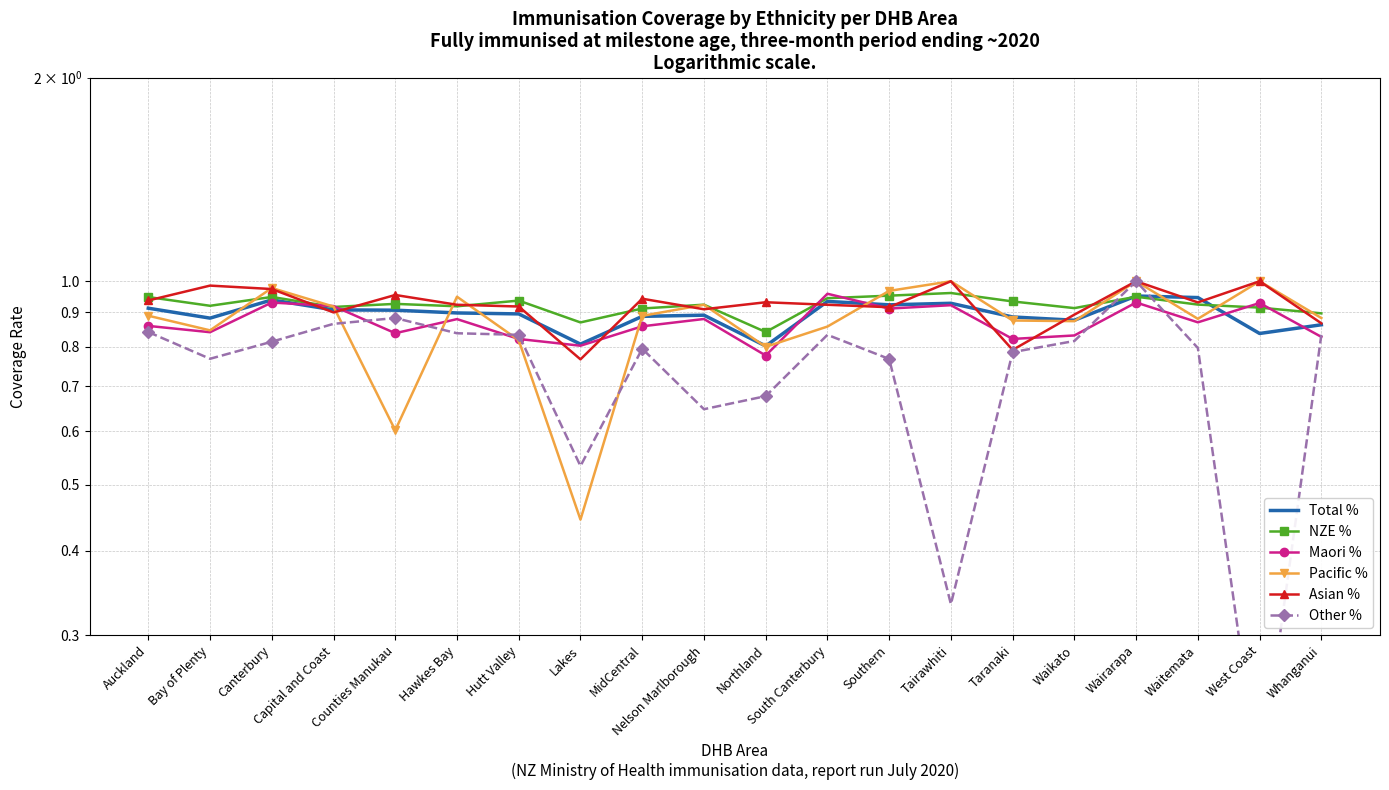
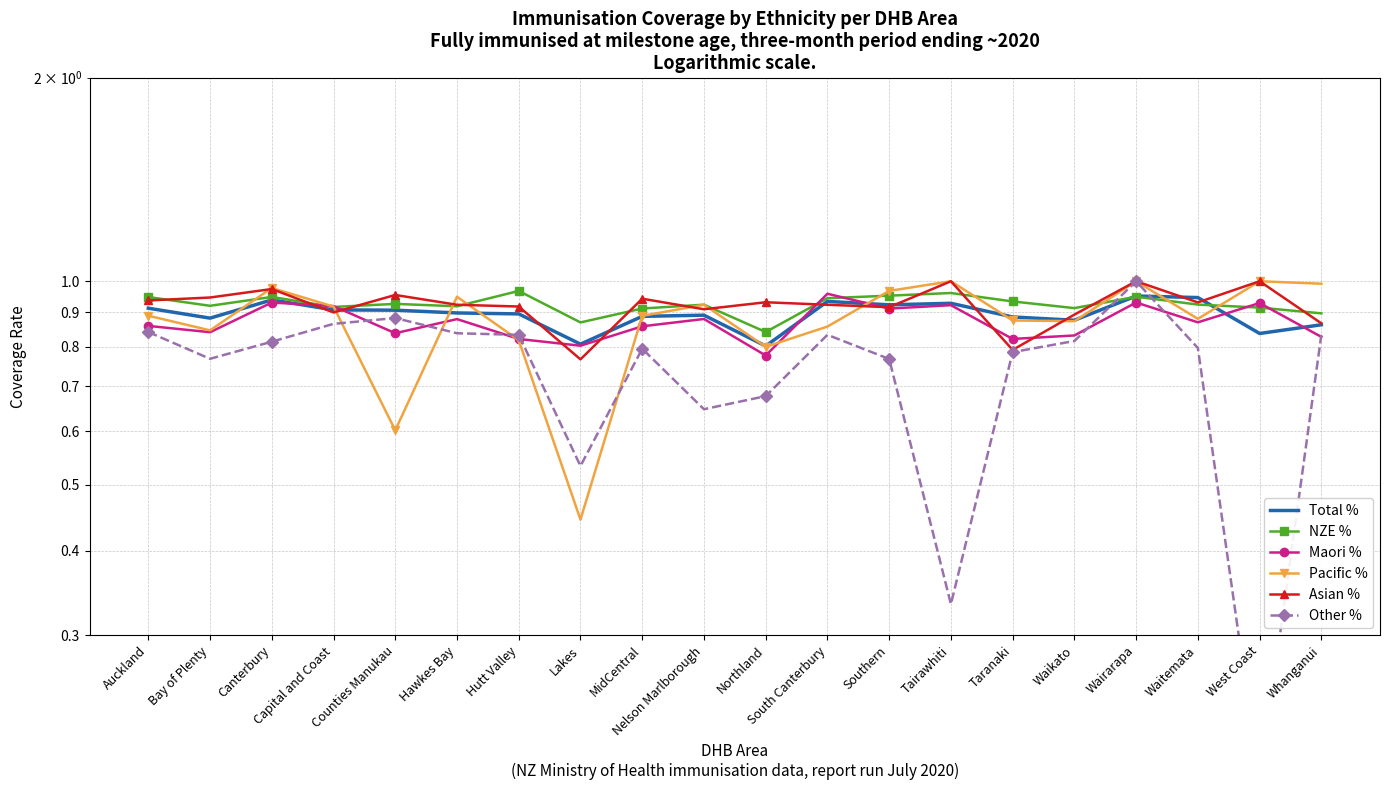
Asian %, Bay of Plenty: 0.99 -> 0.95
NZE %, Hutt Valley: 0.94 -> 0.97
Pacific %, Whanganui: 0.88 -> 0.99
